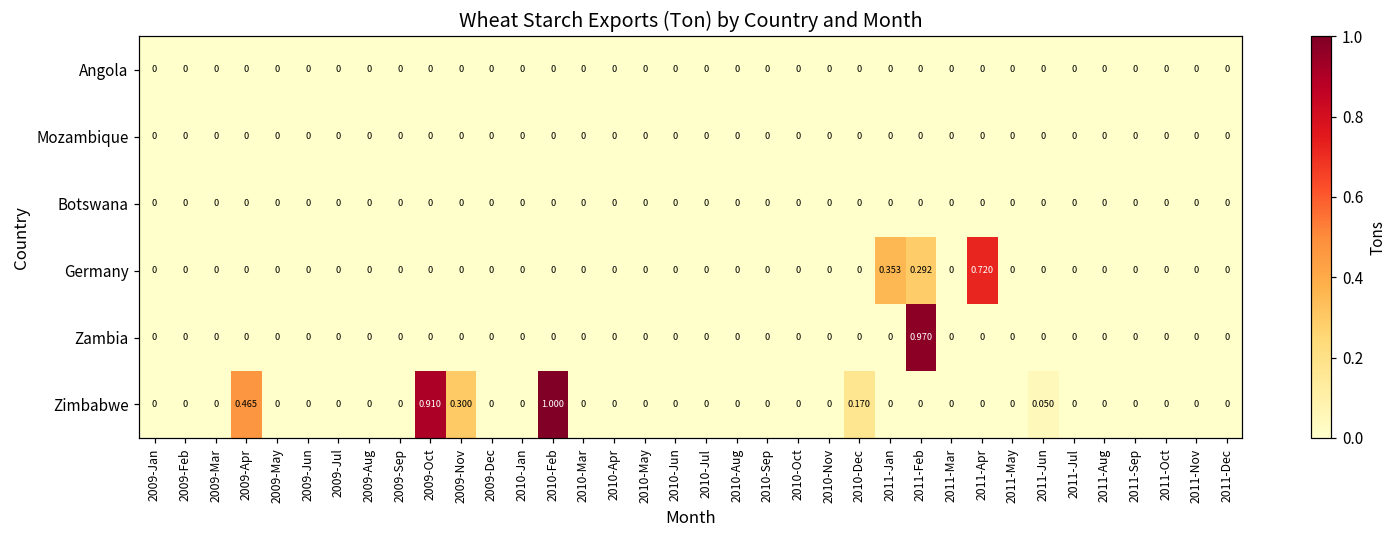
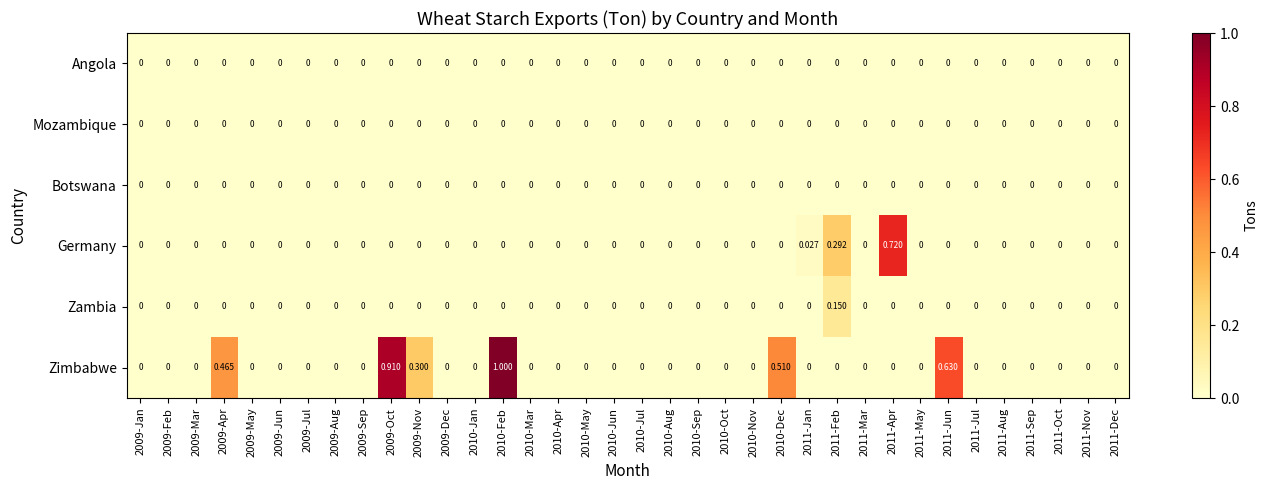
Germany, 2011-Jan: 0.353 -> 0.027
Zambia, 2011-Feb: 0.970 -> 0.150
Zimbabwe, 2010-Dec: 0.170 -> 0.510
Zimbabwe, 2011-Jun: 0.050 -> 0.630
